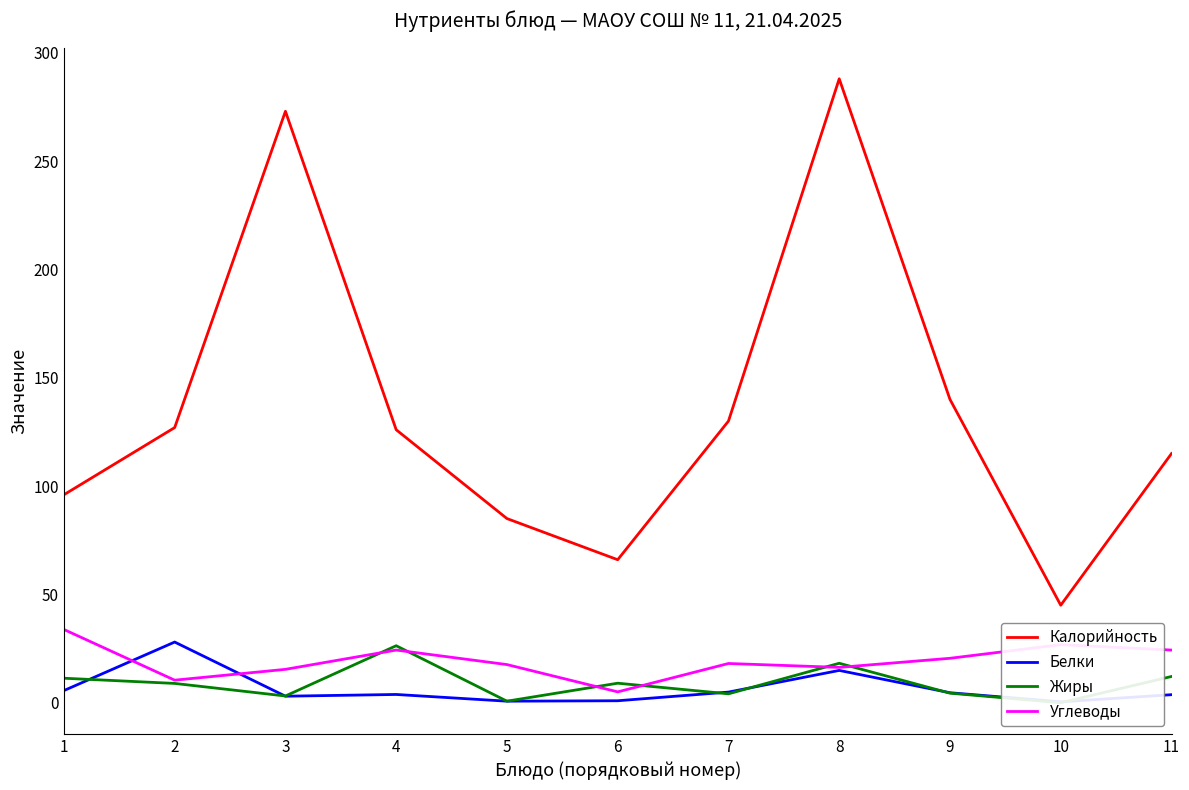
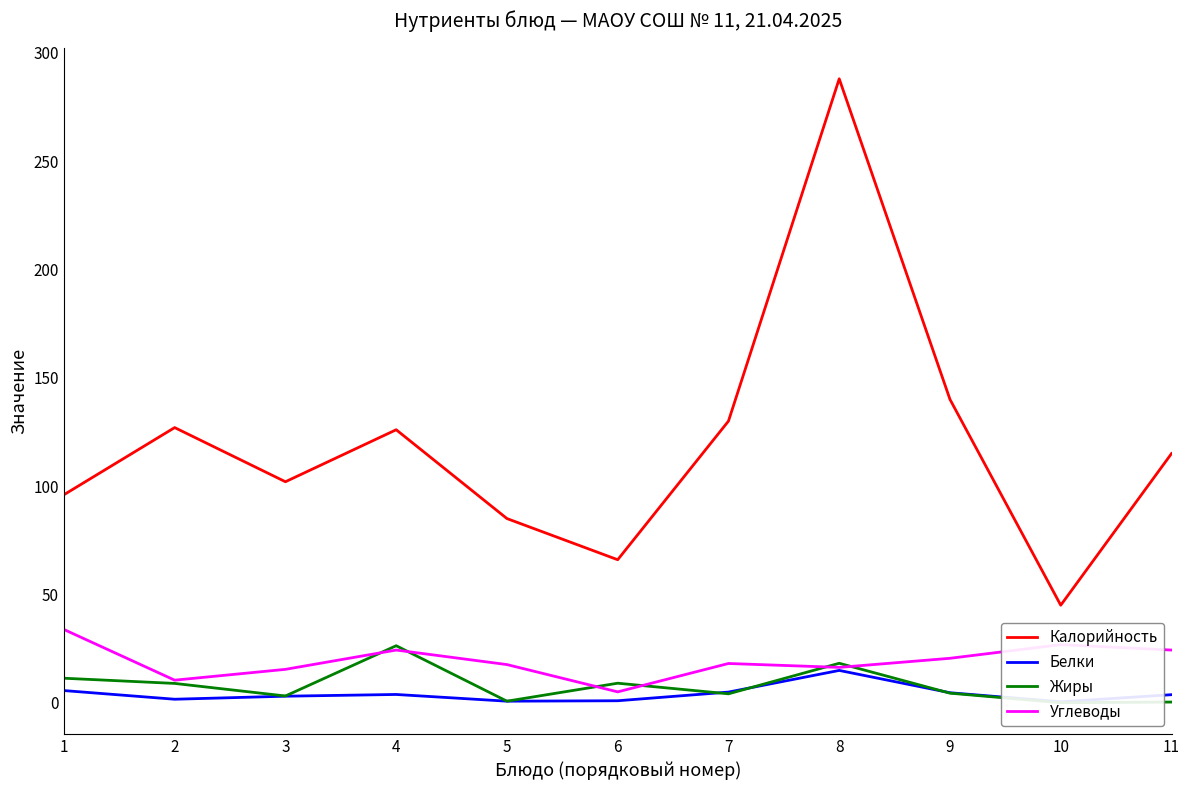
Белки, 2: 28 -> 2
Калорийность, 3: 273 -> 102
Жиры, 11: 12 -> 0
